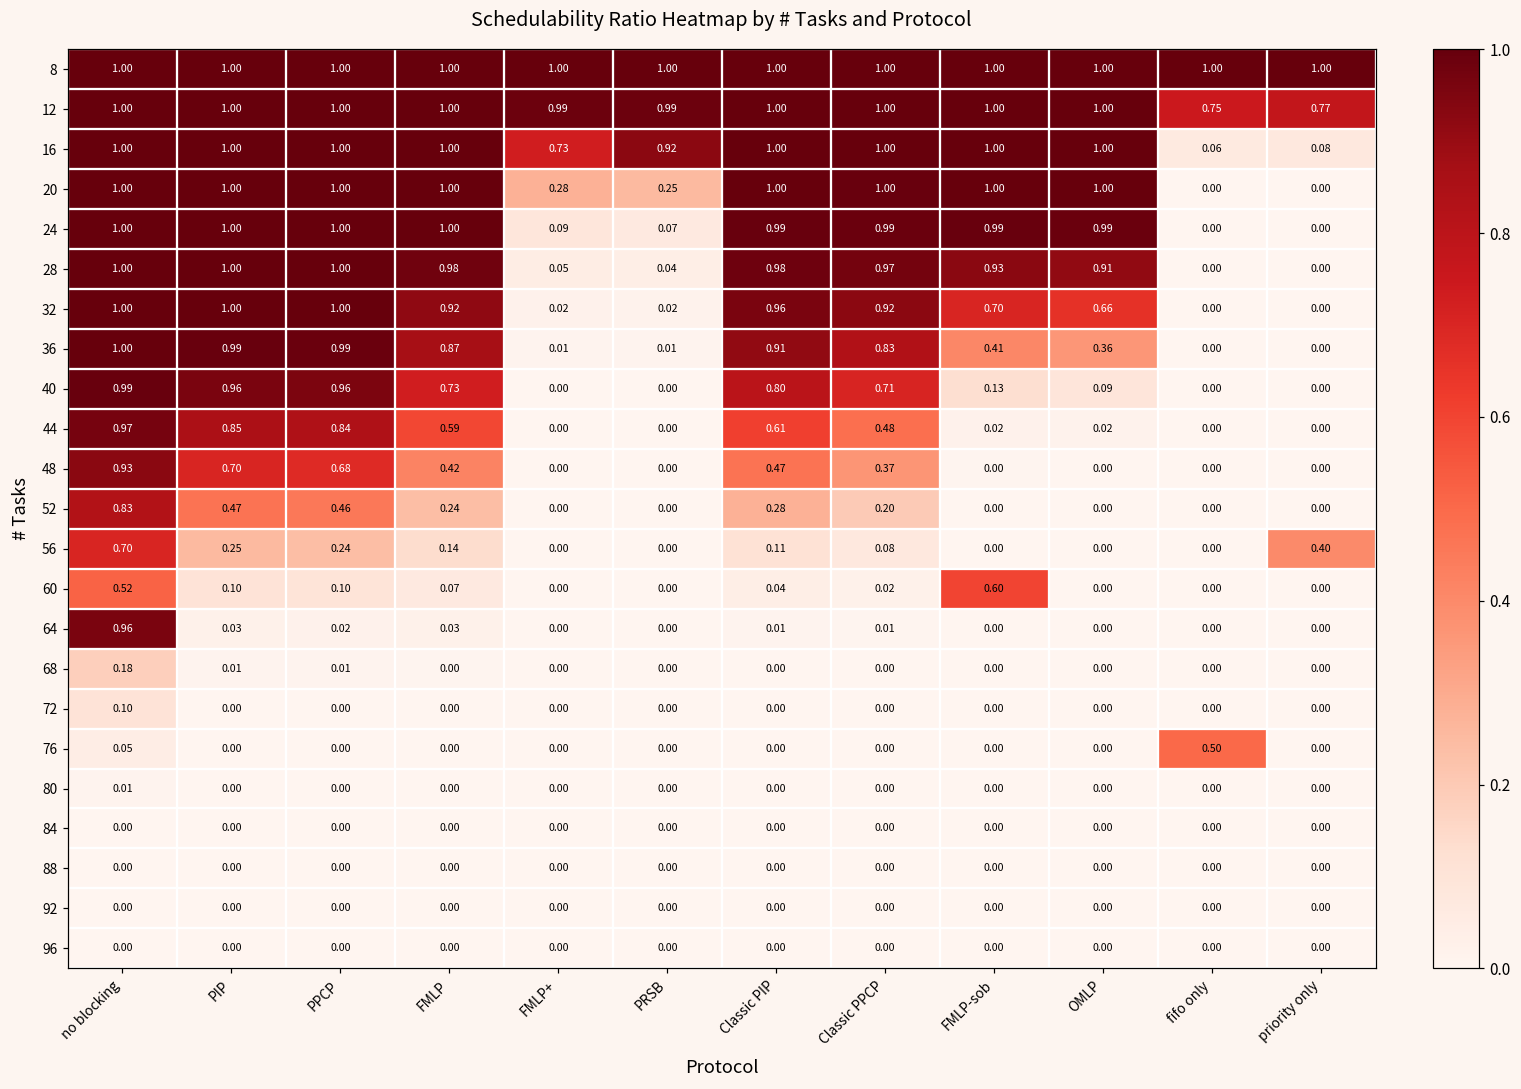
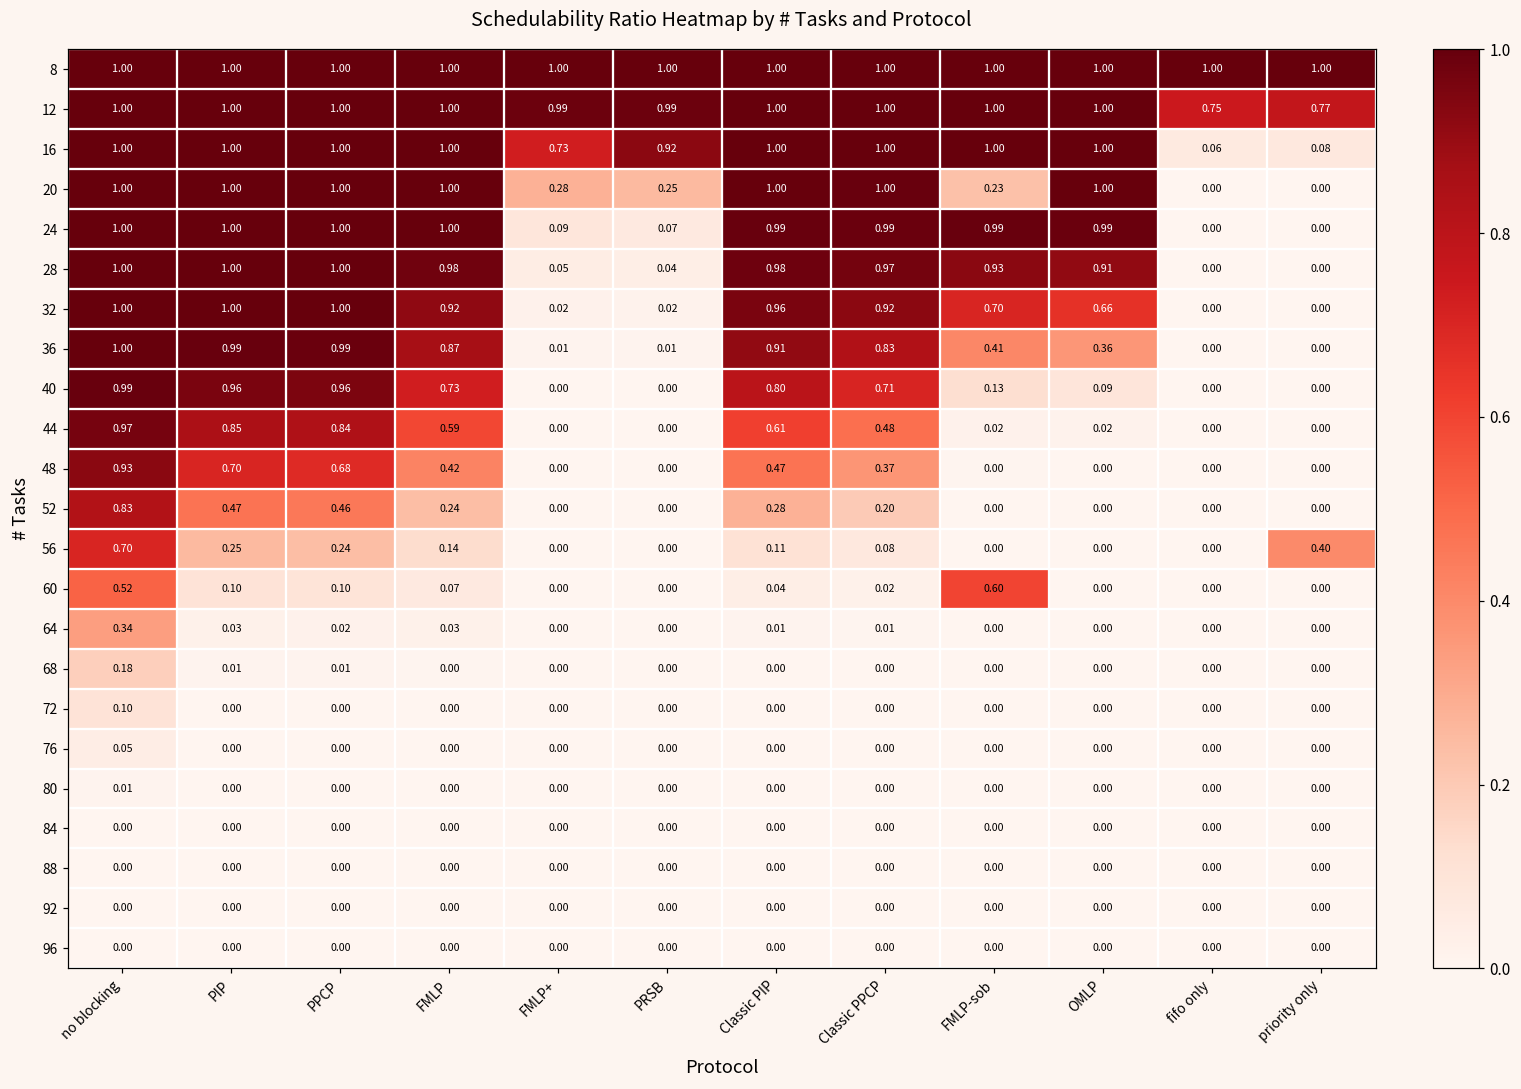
20, FMLP-sob: 1.00 -> 0.23
64, no blocking: 0.96 -> 0.34
76, fifo only: 0.50 -> 0.00
